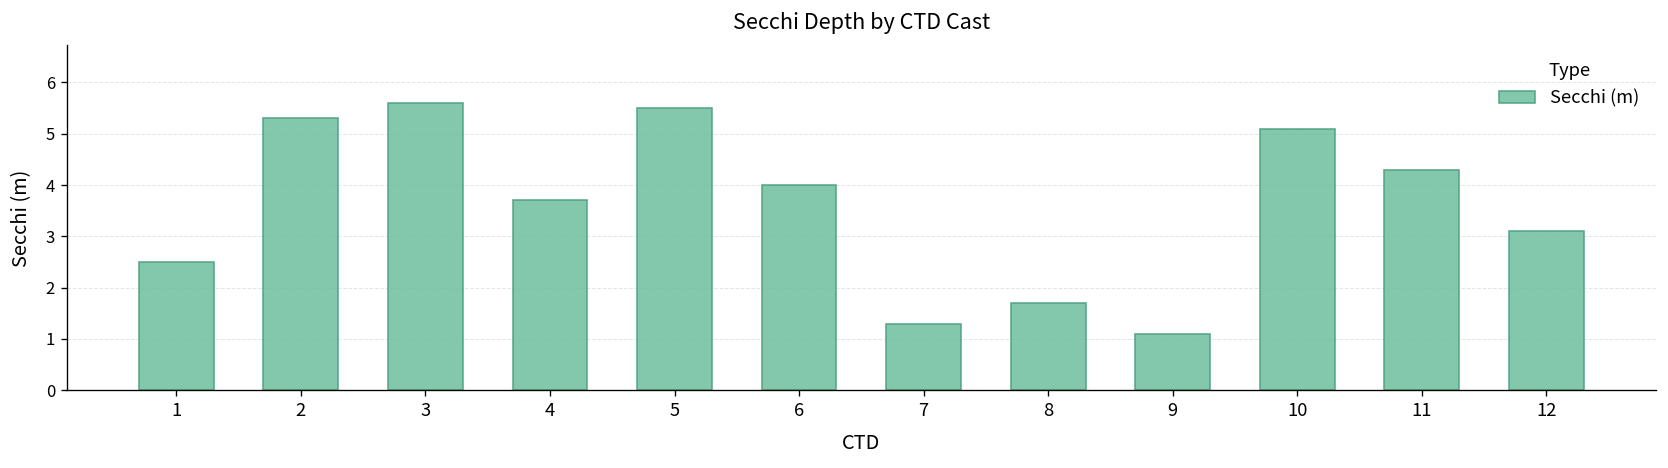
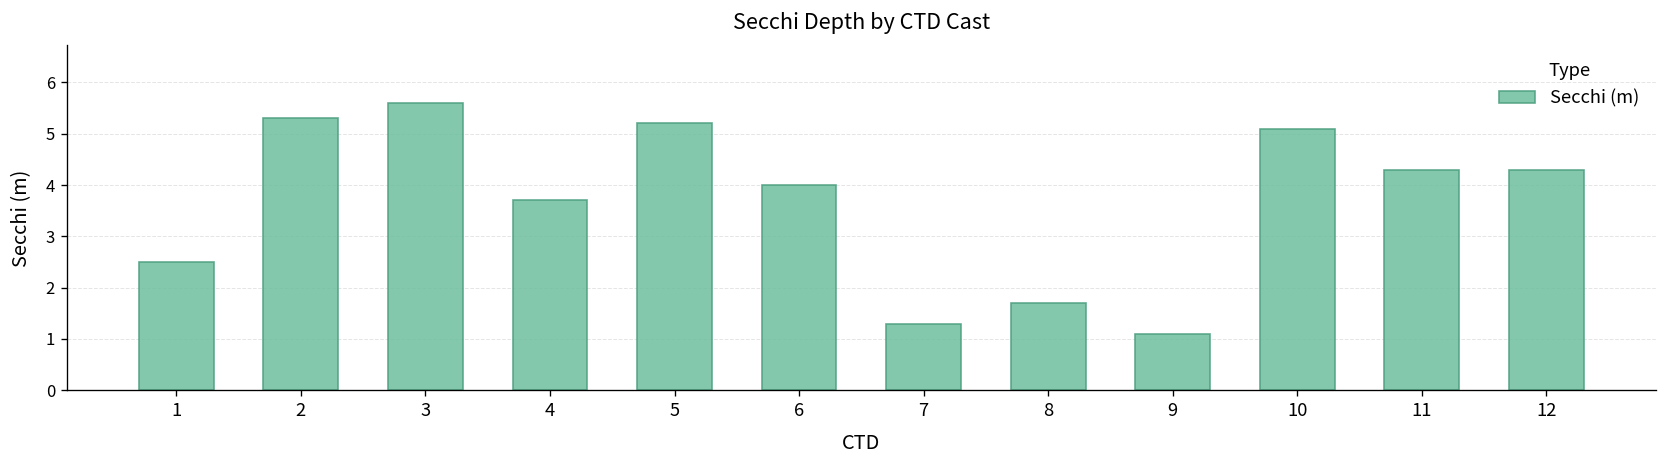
5: 5.5 -> 5.2
12: 3.1 -> 4.3
